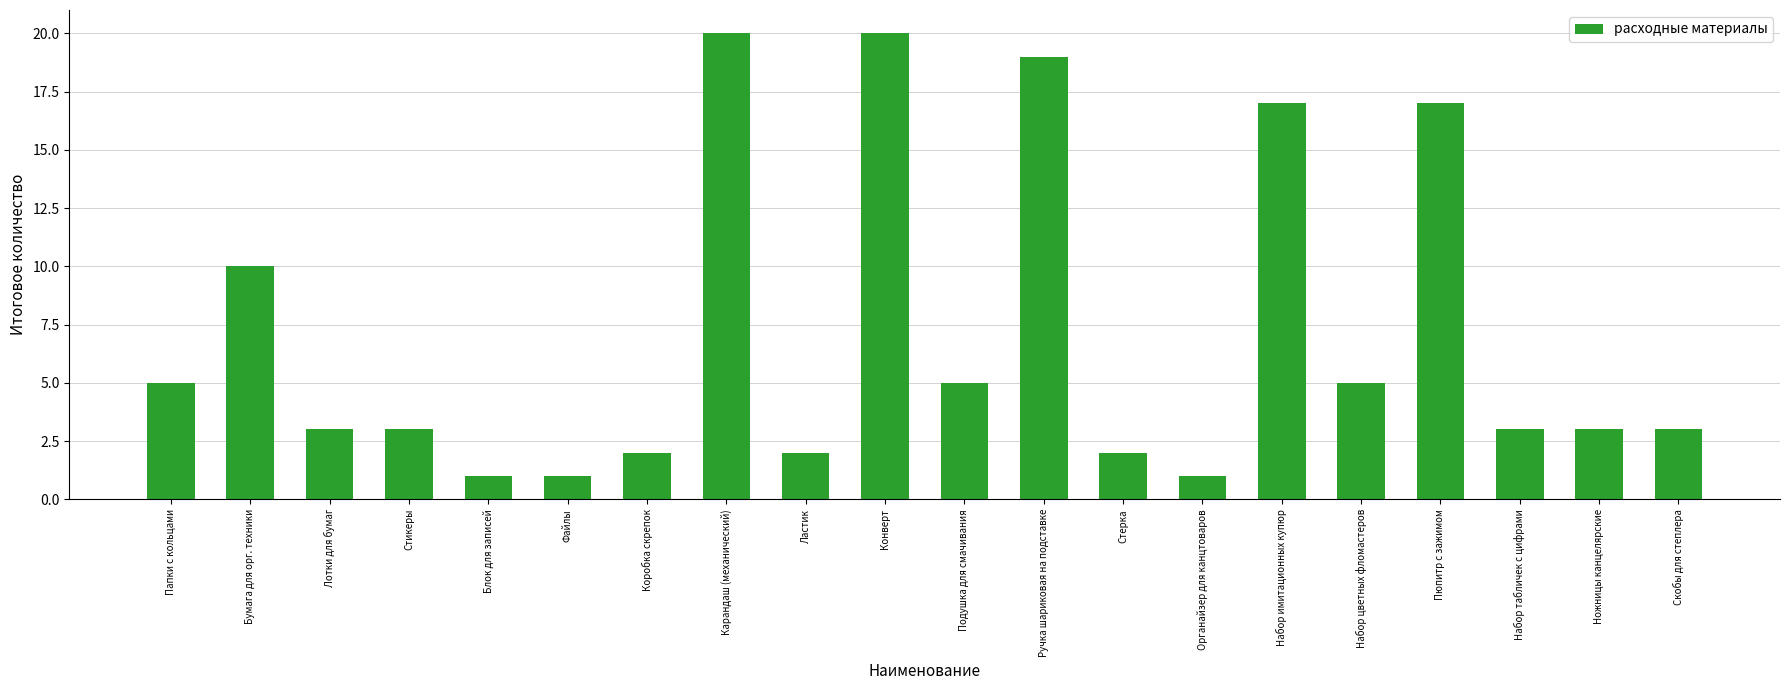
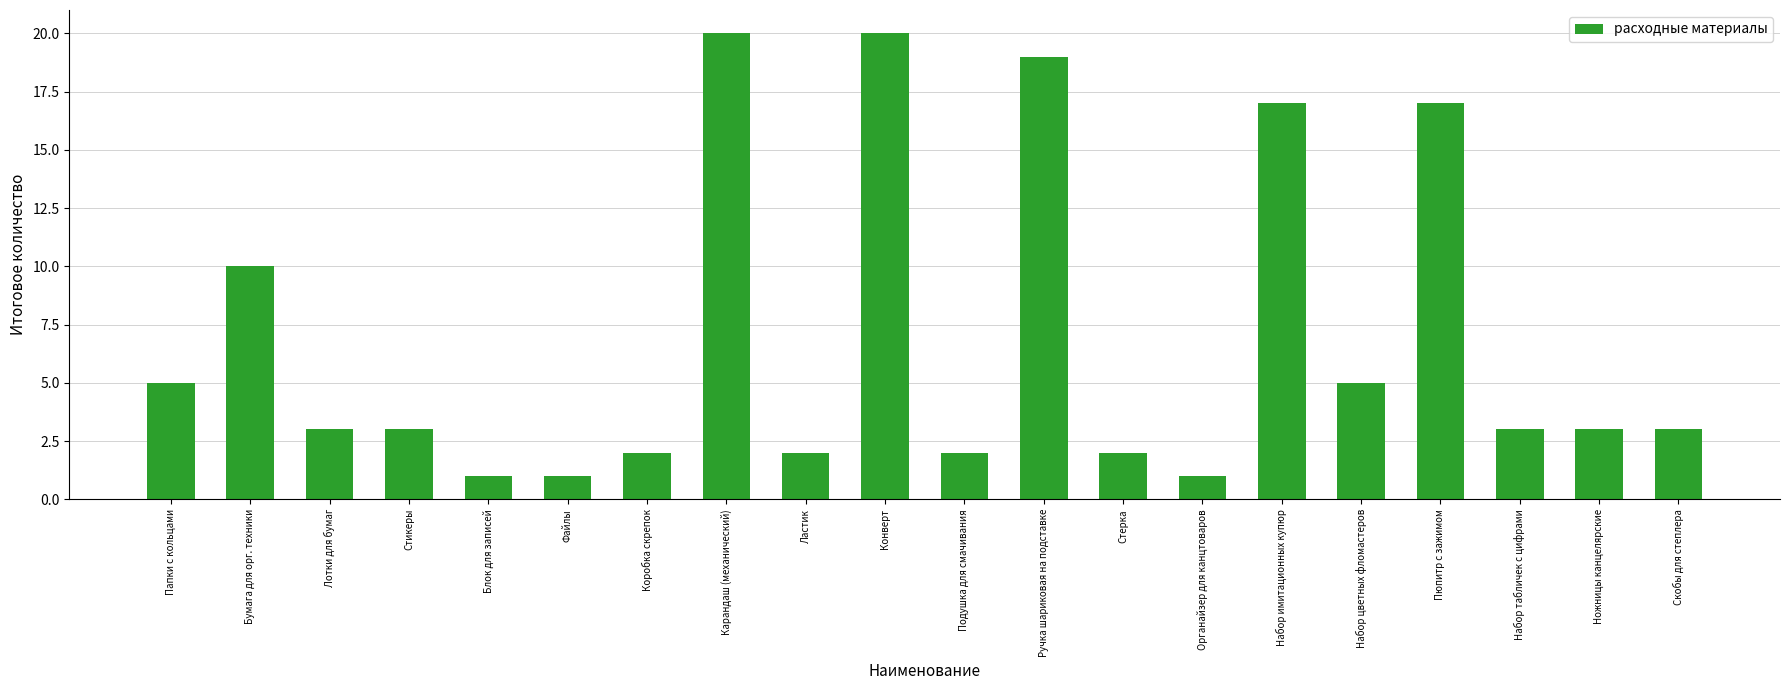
Подушка для смачивания: 5 -> 2
